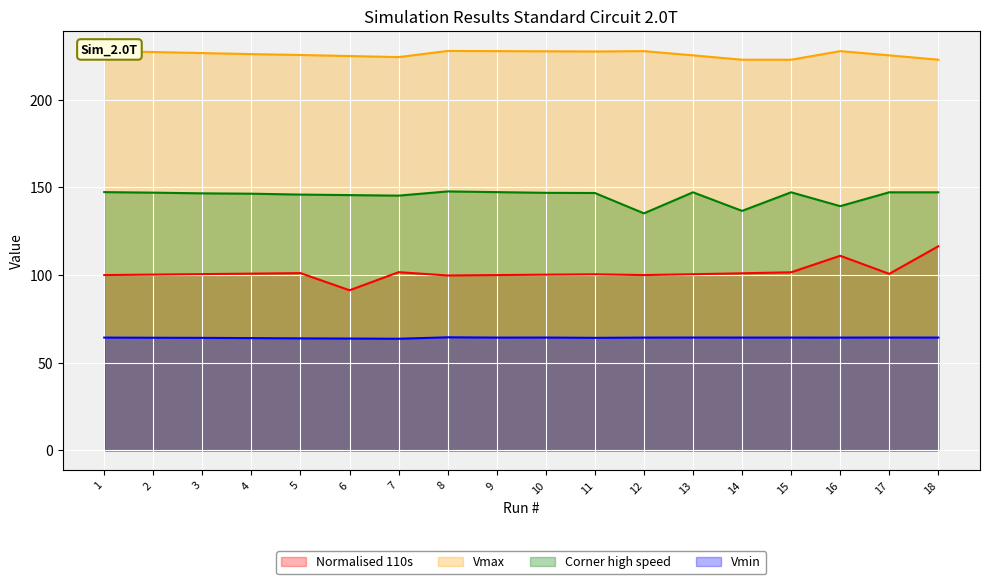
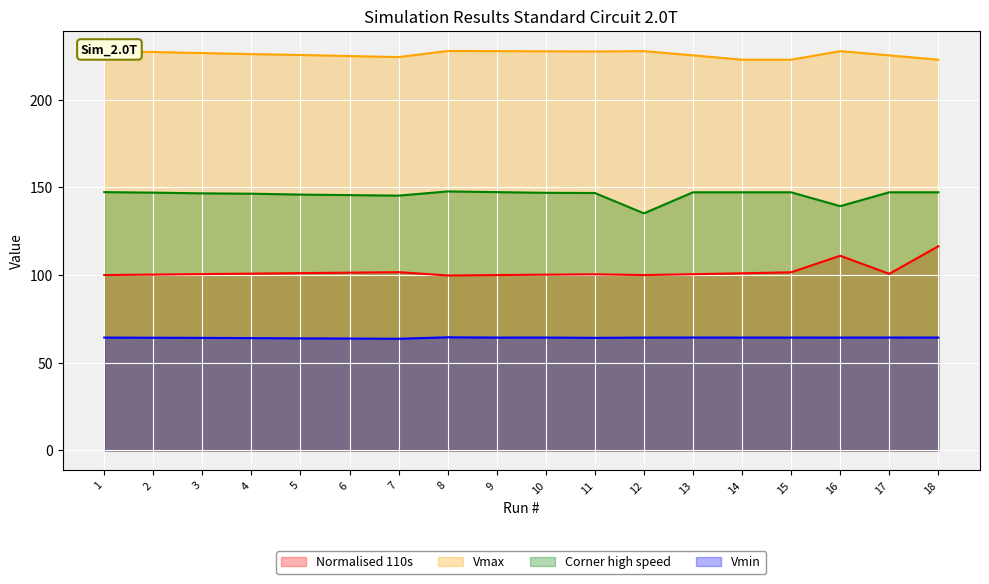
Normalised 110s, 6: 91 -> 101
Corner high speed, 14: 137 -> 147
